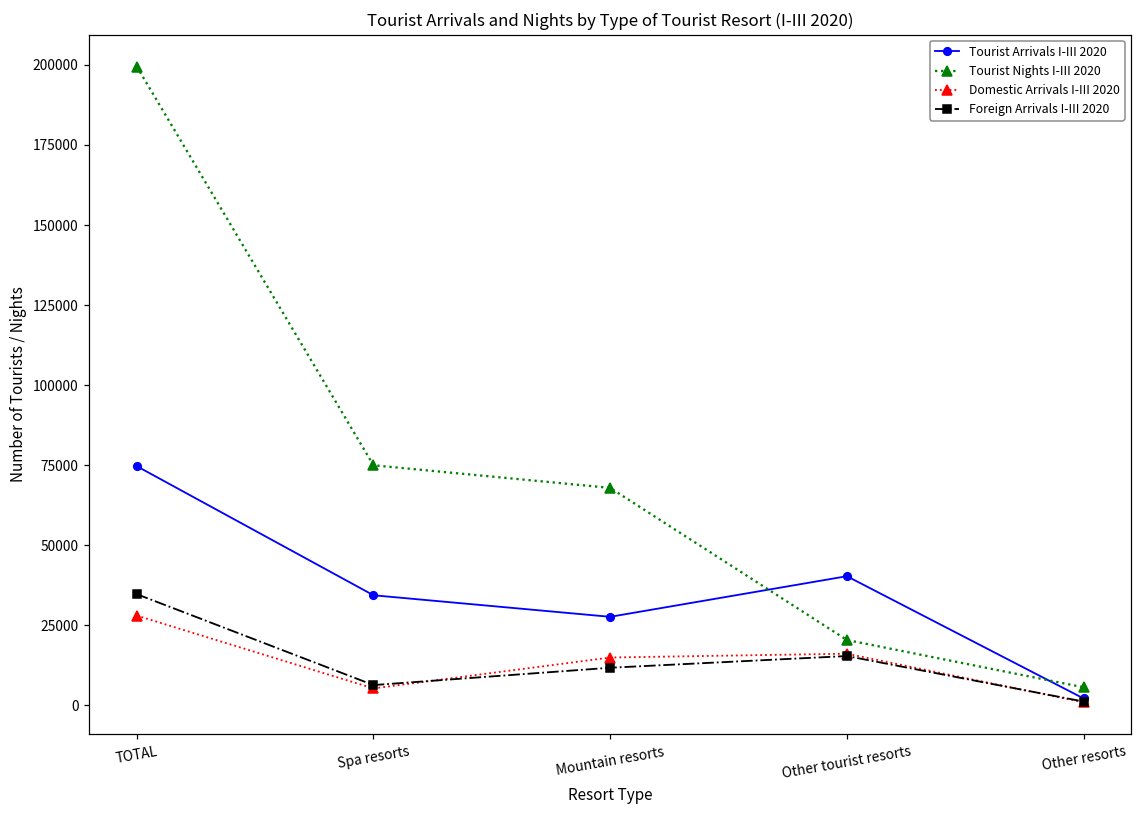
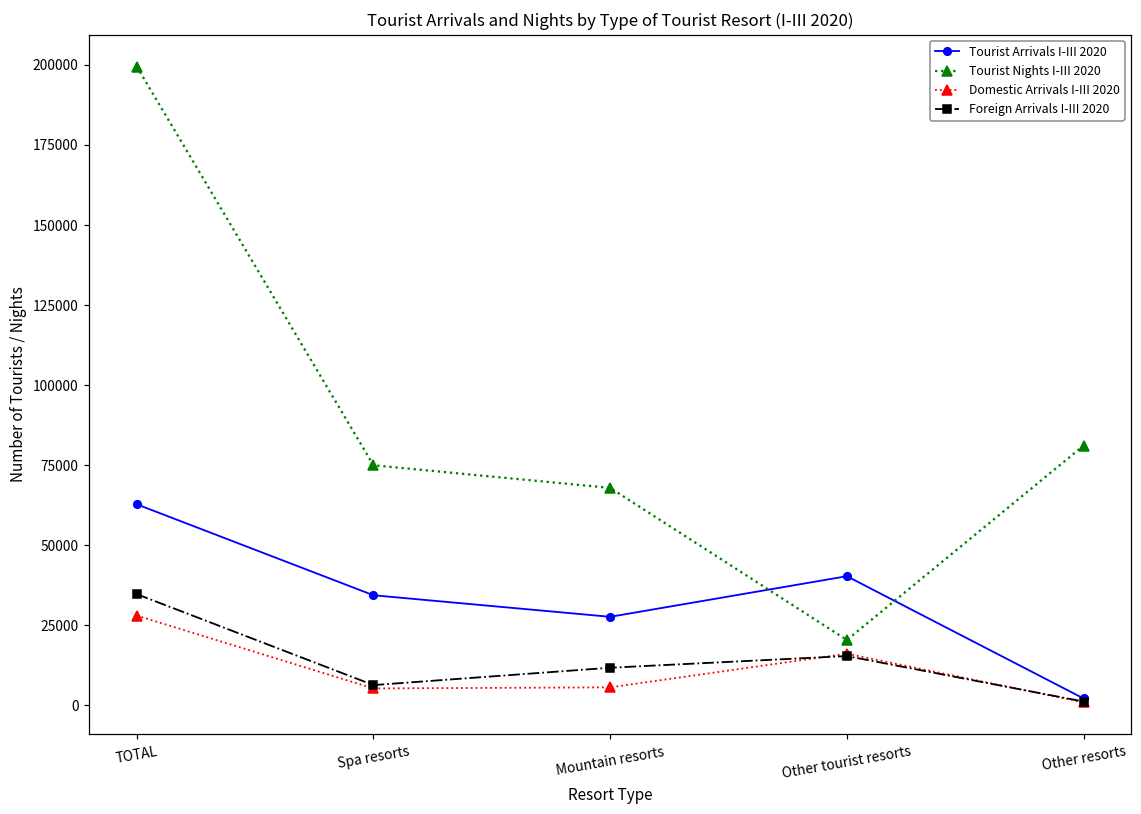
Tourist Arrivals I-III 2020, TOTAL: 75000 -> 63000
Domestic Arrivals I-III 2020, Mountain resorts: 15000 -> 6000
Tourist Nights I-III 2020, Other resorts: 6000 -> 81000
